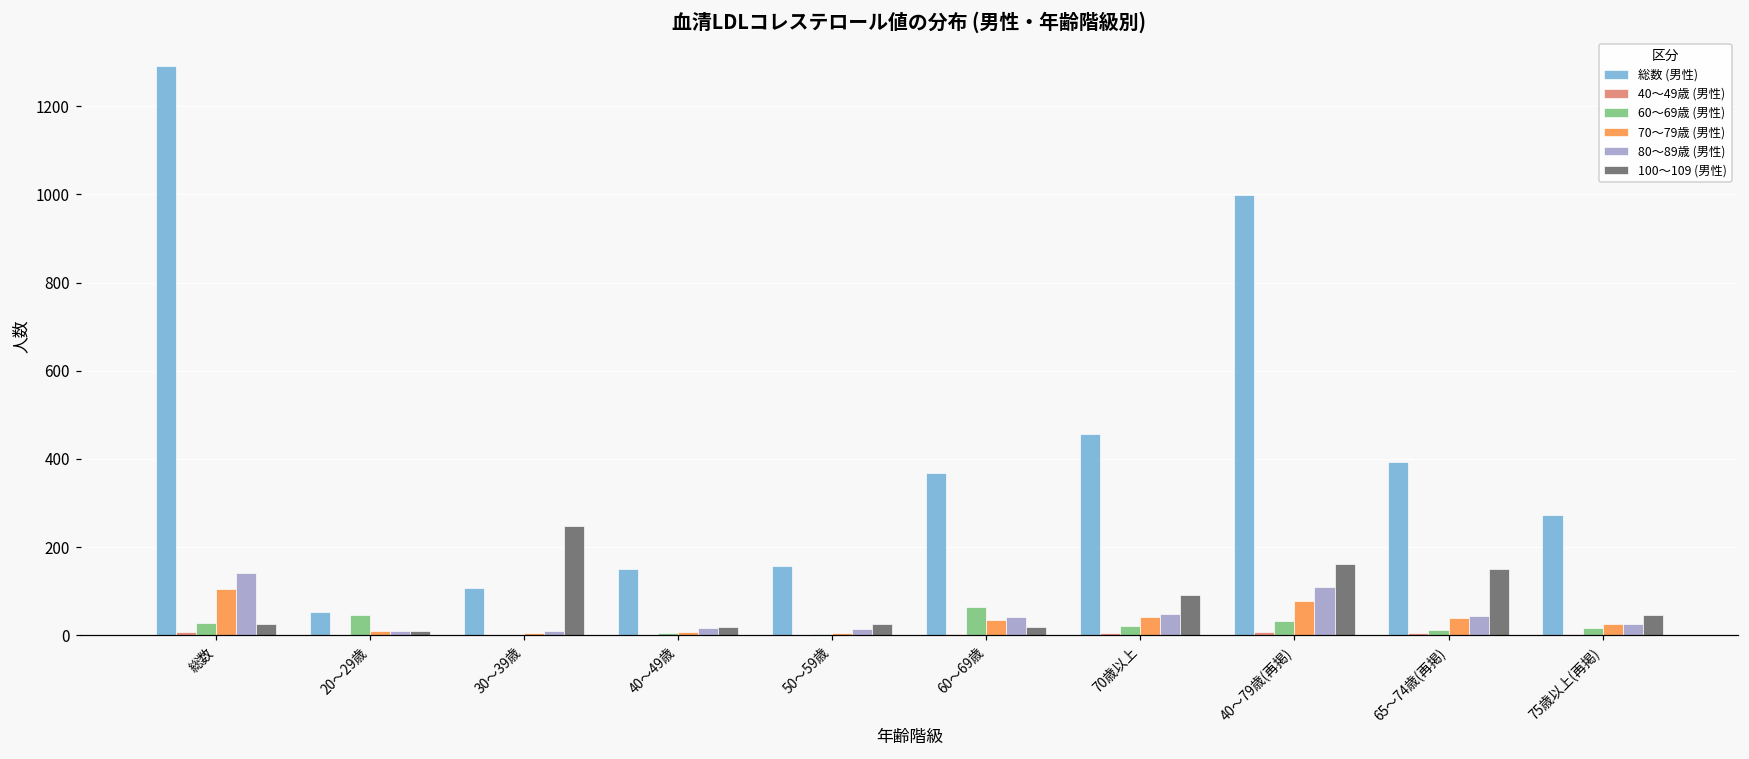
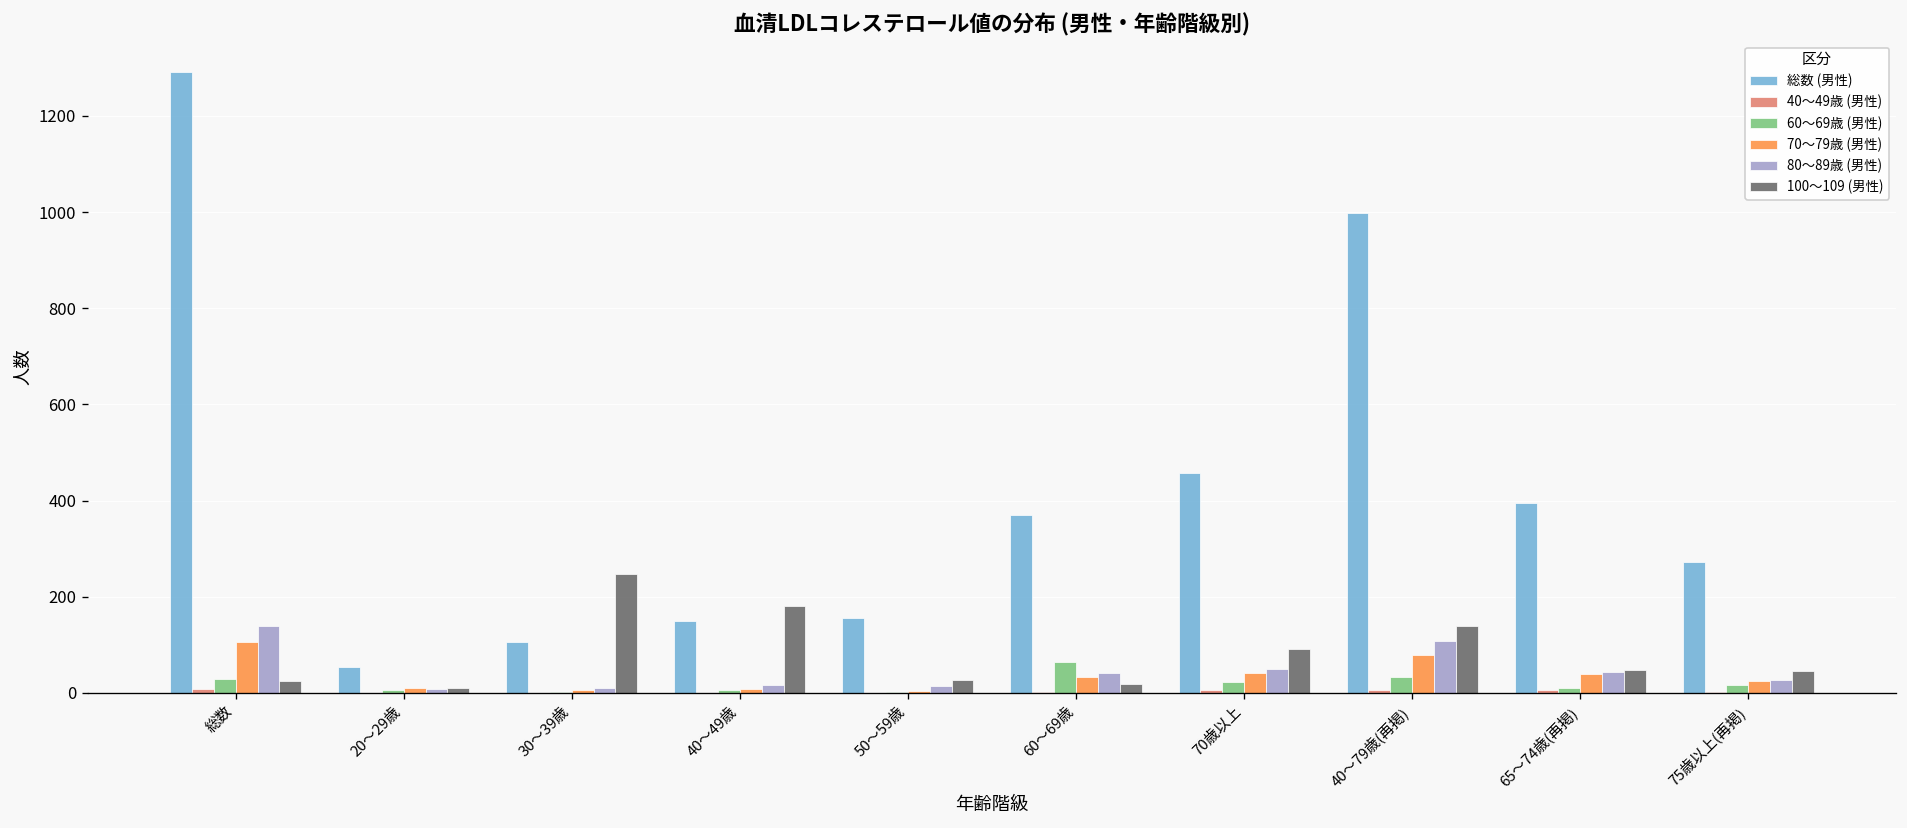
60～69歳 (男性), 20～29歳: 50 -> 10
100～109 (男性), 40～49歳: 20 -> 180
100～109 (男性), 40～79歳(再掲): 160 -> 140
100～109 (男性), 65～74歳(再掲): 150 -> 50
